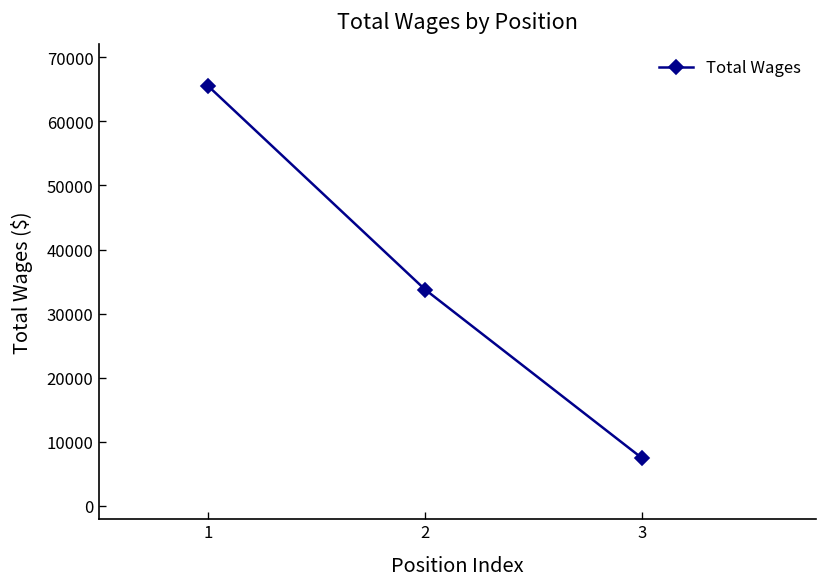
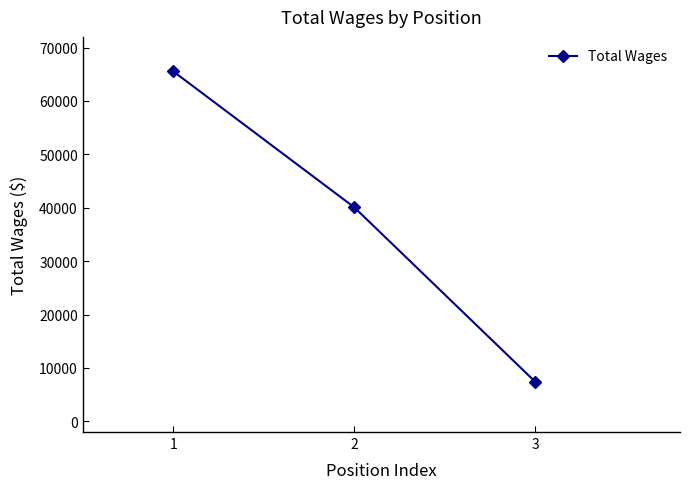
2: 34000 -> 40000
